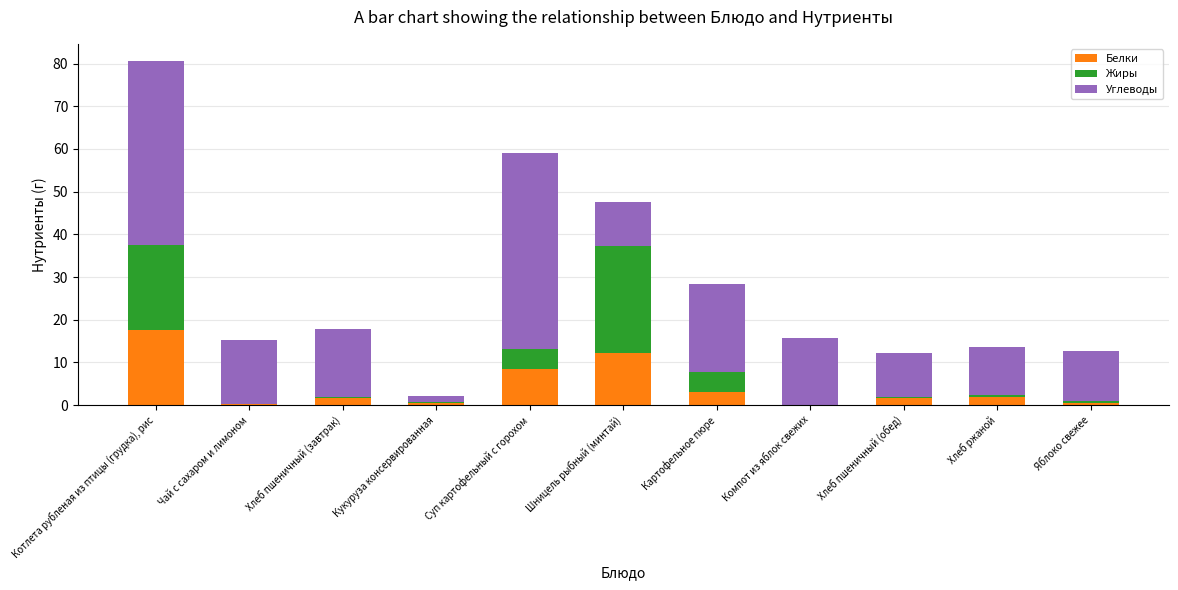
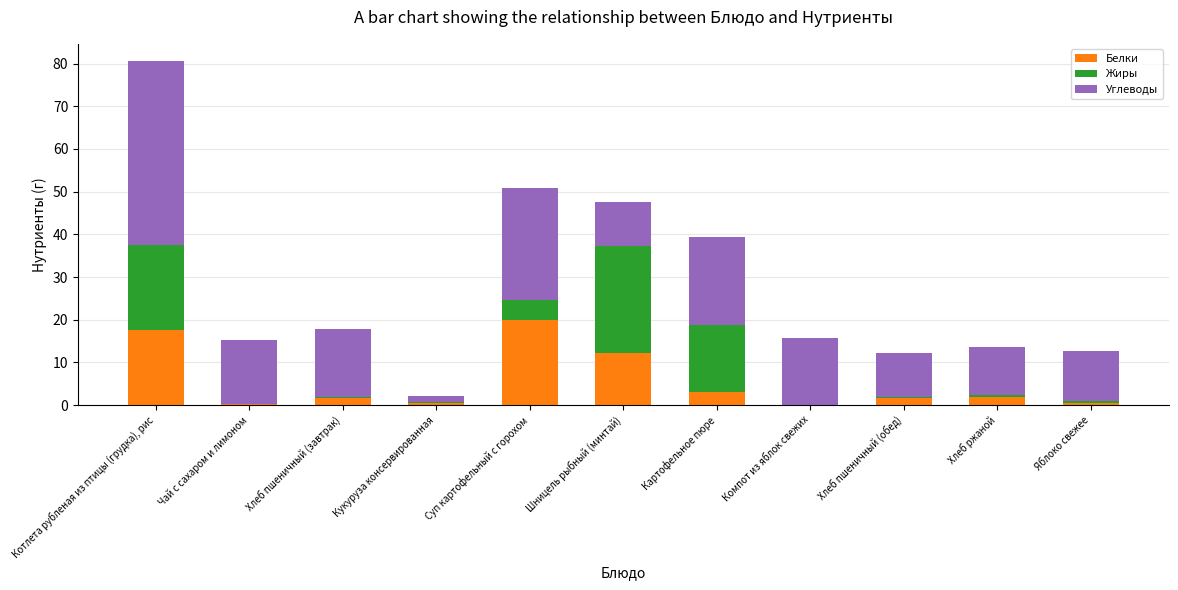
Белки, Суп картофельный с горохом: 8 -> 20
Углеводы, Суп картофельный с горохом: 46 -> 26
Жиры, Картофельное пюре: 5 -> 16
